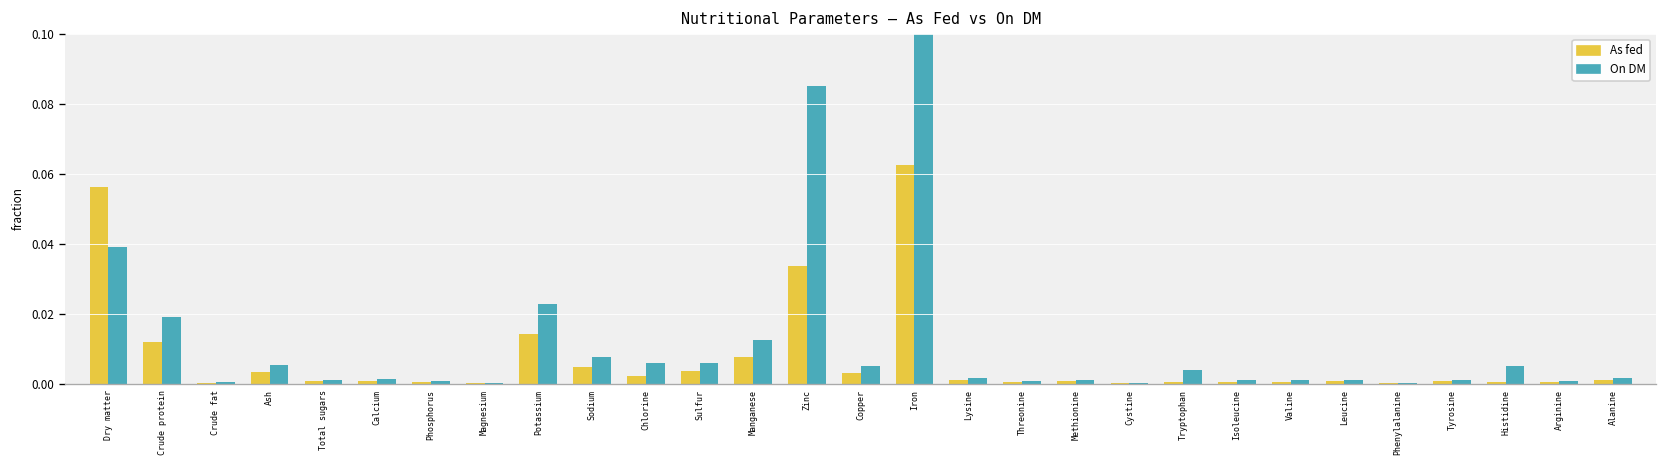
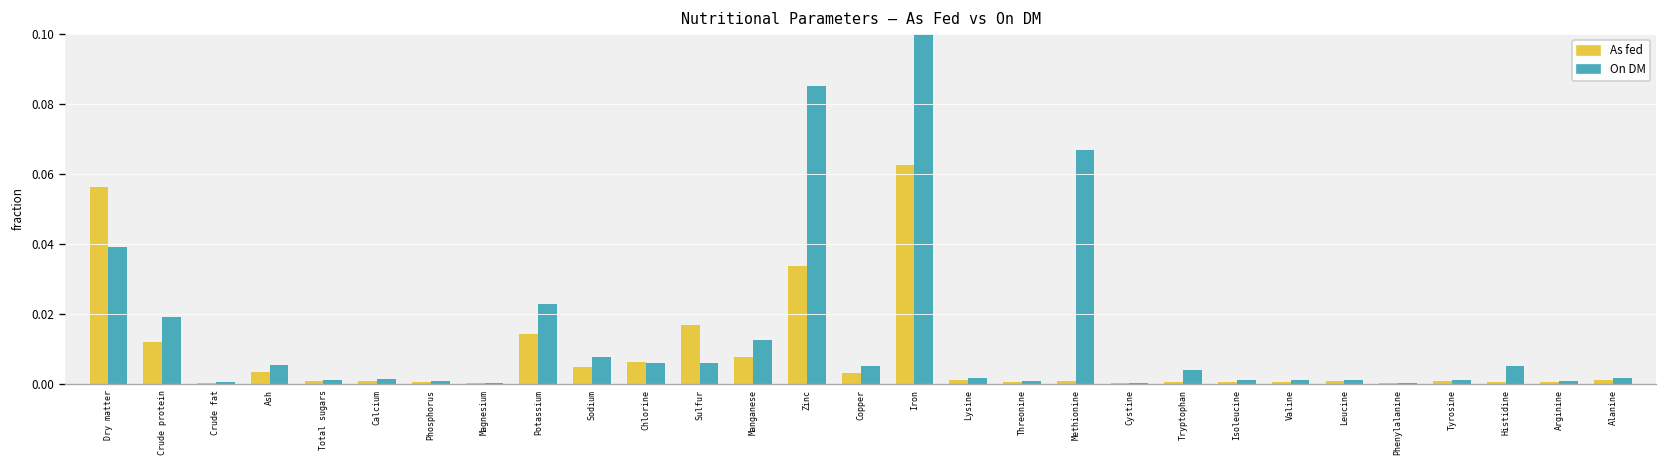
As fed, Chlorine: 0.002 -> 0.006
As fed, Sulfur: 0.004 -> 0.017
On DM, Methionine: 0.001 -> 0.067
